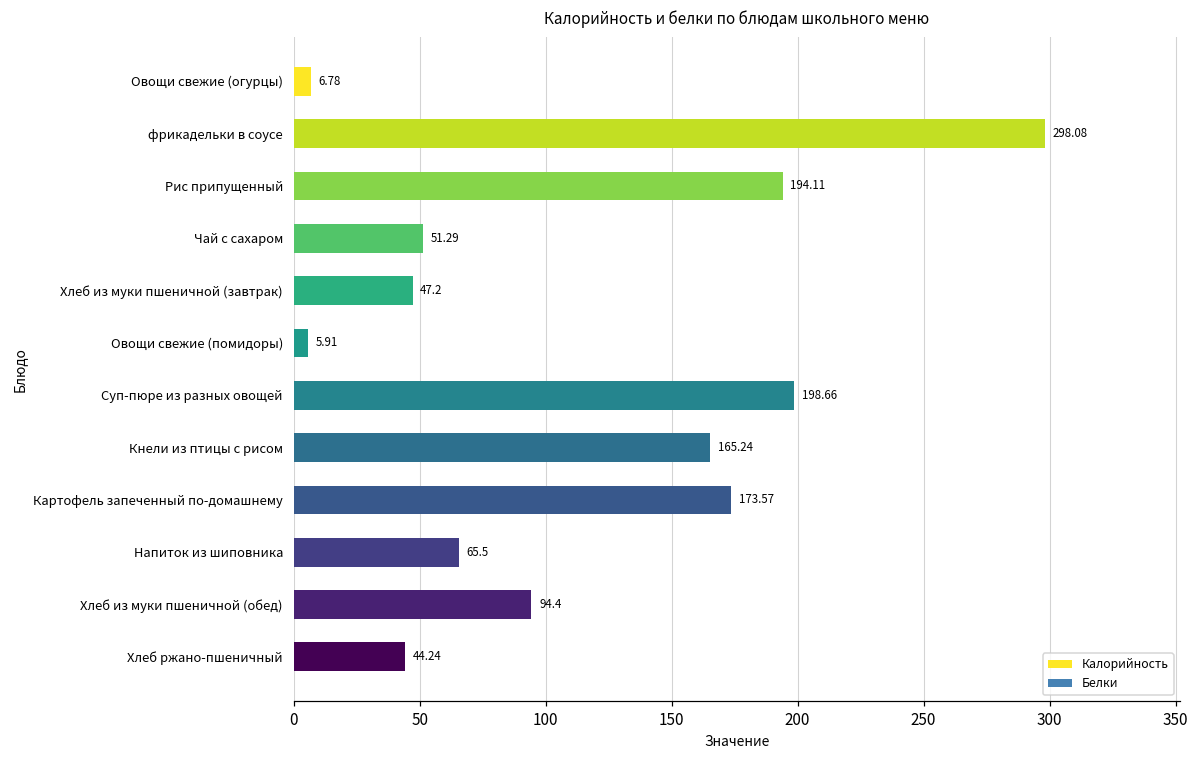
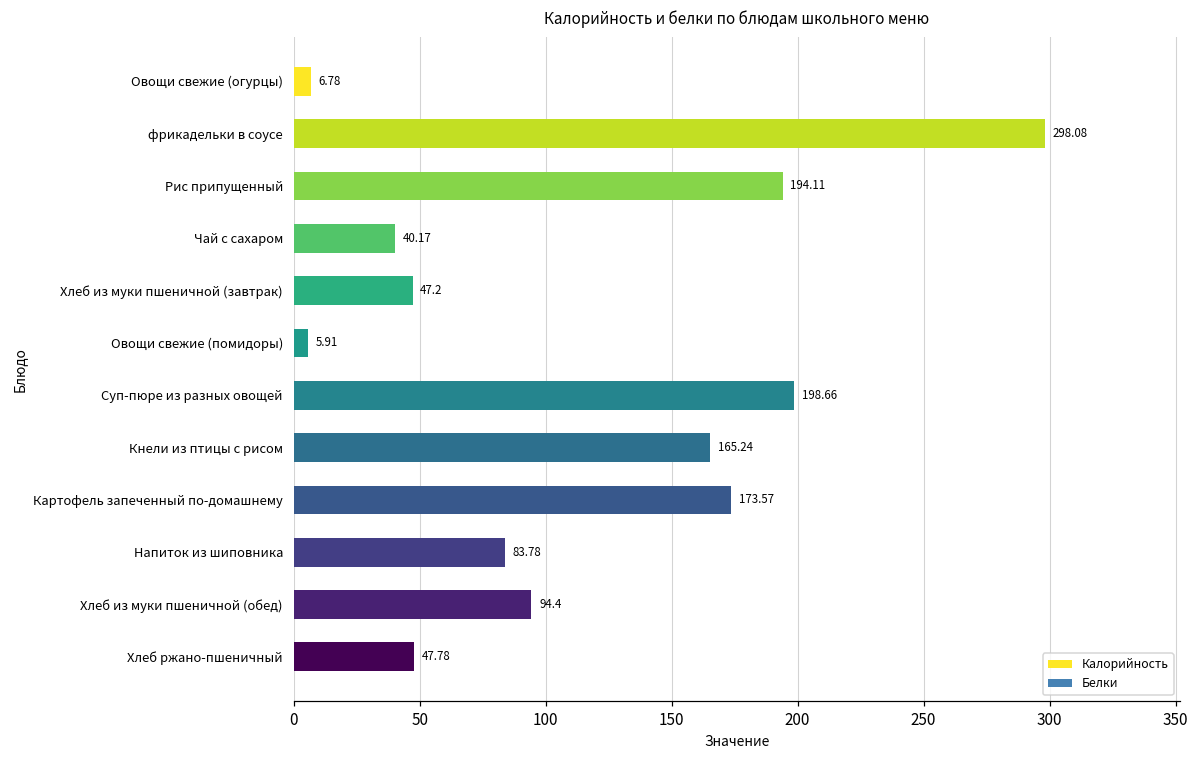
Калорийность, Чай с сахаром: 51.29 -> 40.17
Калорийность, Напиток из шиповника: 65.5 -> 83.78
Калорийность, Хлеб ржано-пшеничный: 44.24 -> 47.78
